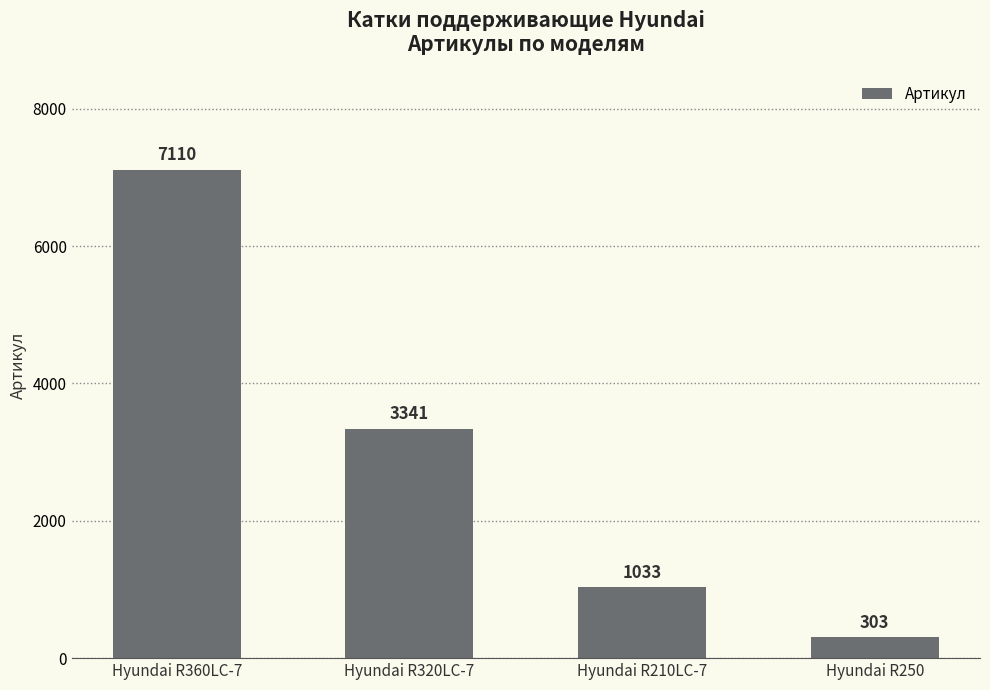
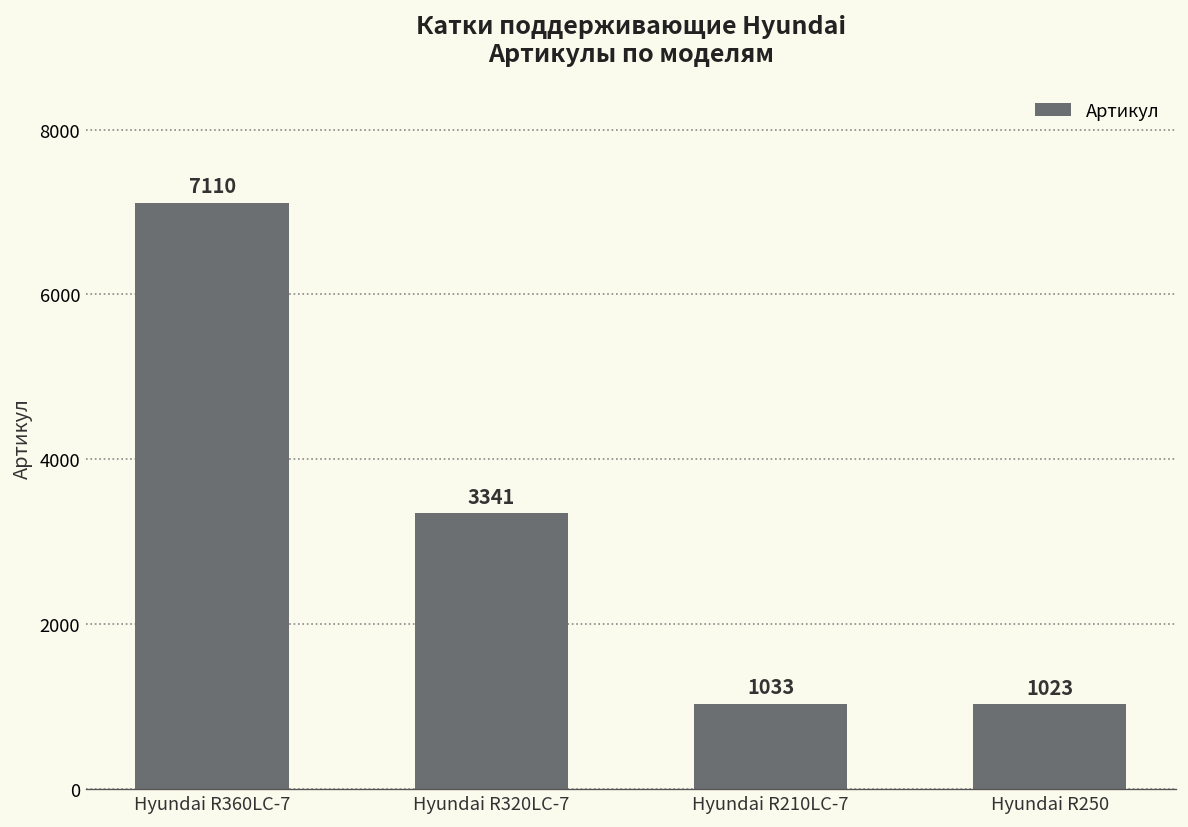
Hyundai R250: 303 -> 1023
